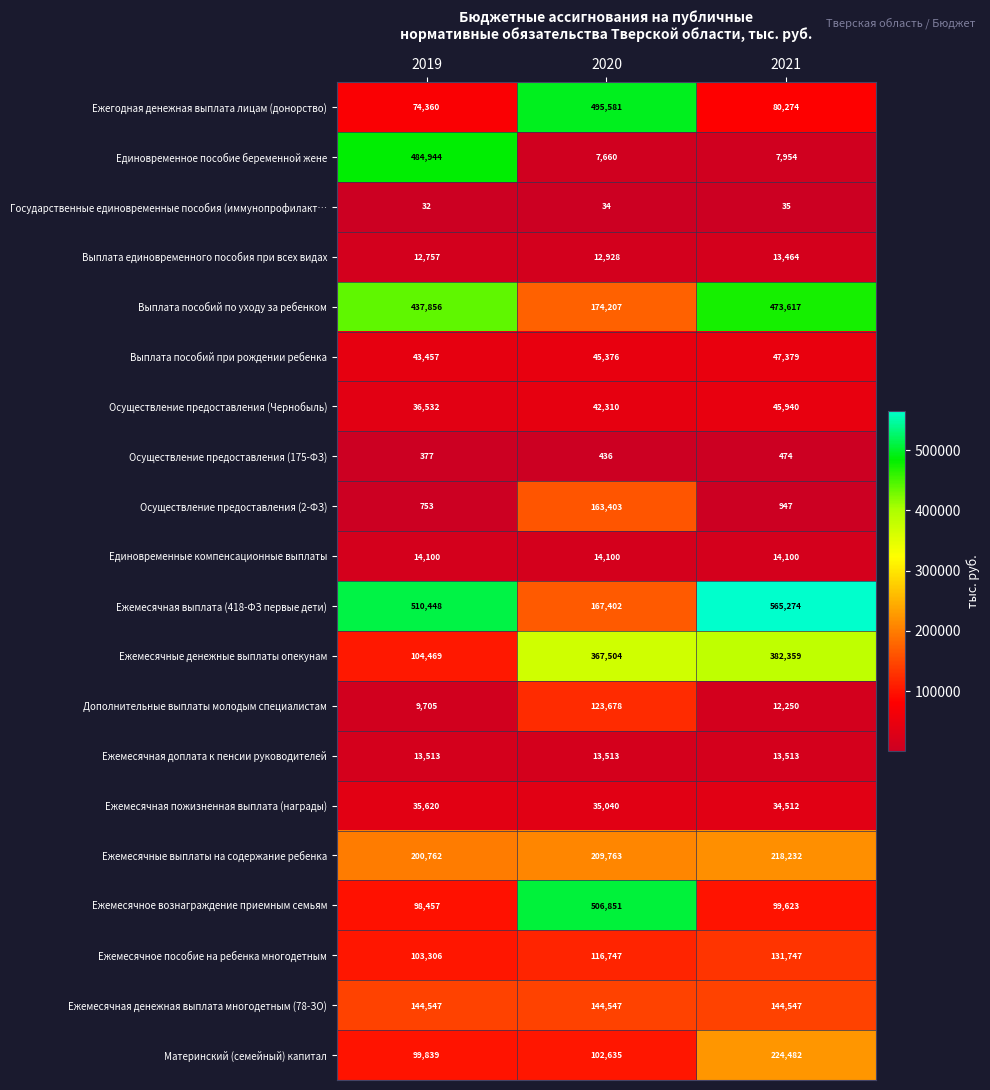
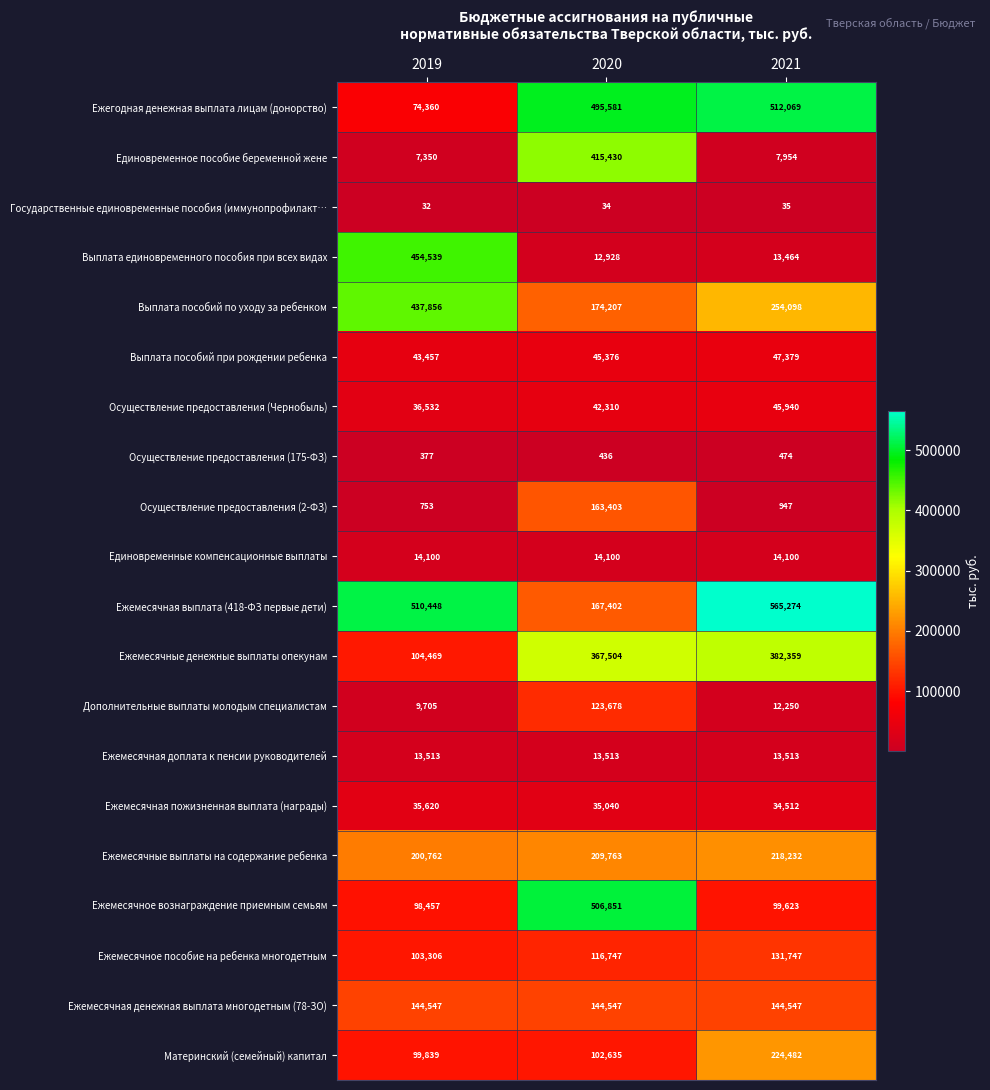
Ежегодная денежная выплата лицам (донорство), 2021: 80,274 -> 512,069
Единовременное пособие беременной жене, 2019: 484,944 -> 7,350
Единовременное пособие беременной жене, 2020: 7,660 -> 415,430
Выплата единовременного пособия при всех видах, 2019: 12,757 -> 454,539
Выплата пособий по уходу за ребенком, 2021: 473,617 -> 254,098
